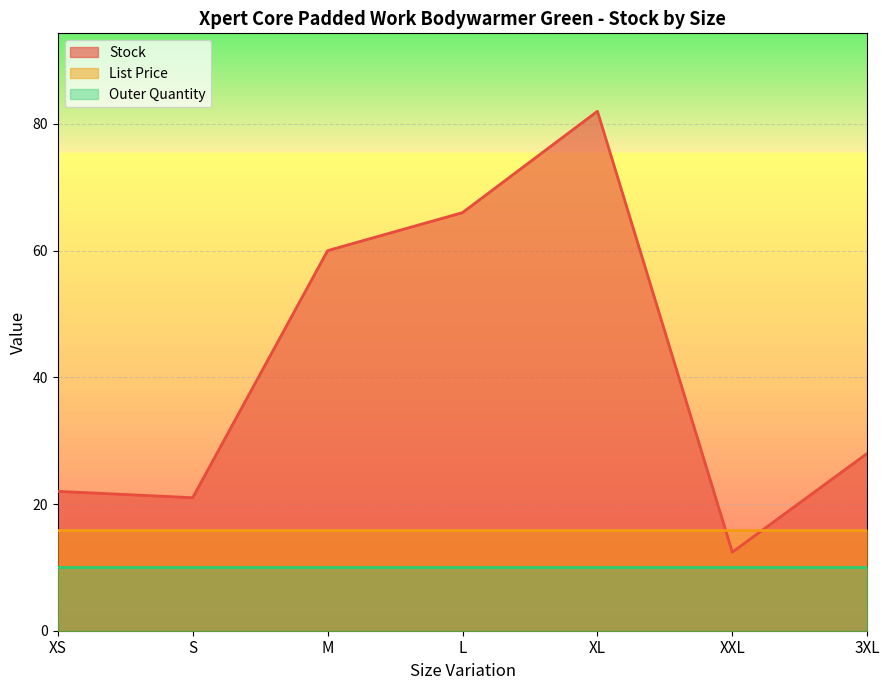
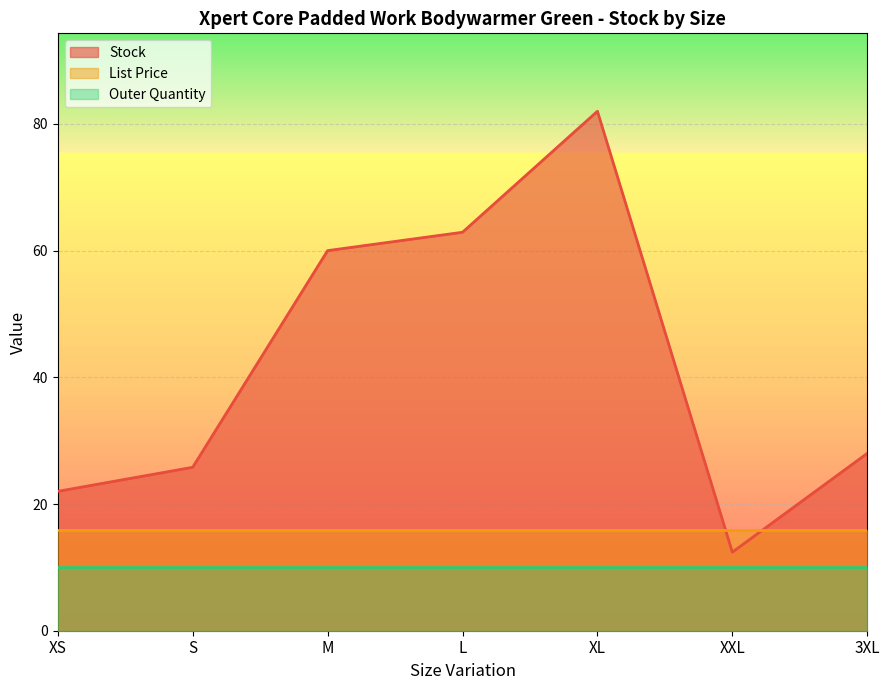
Stock, S: 21 -> 26
Stock, L: 66 -> 63
